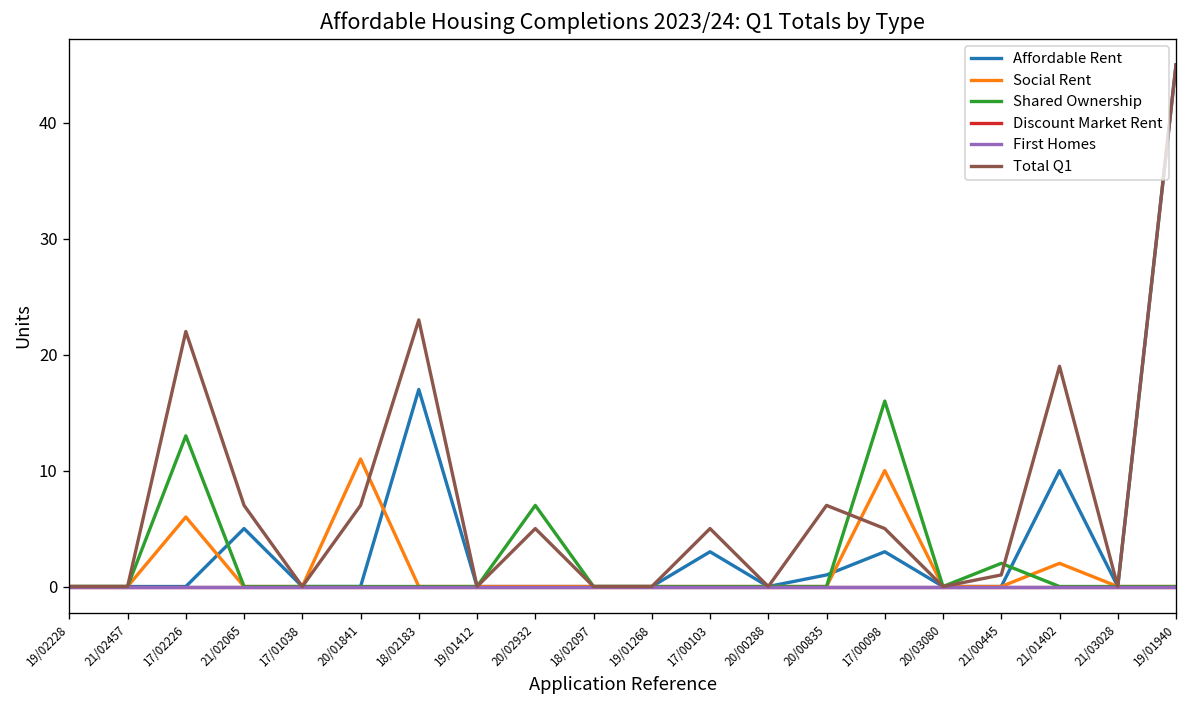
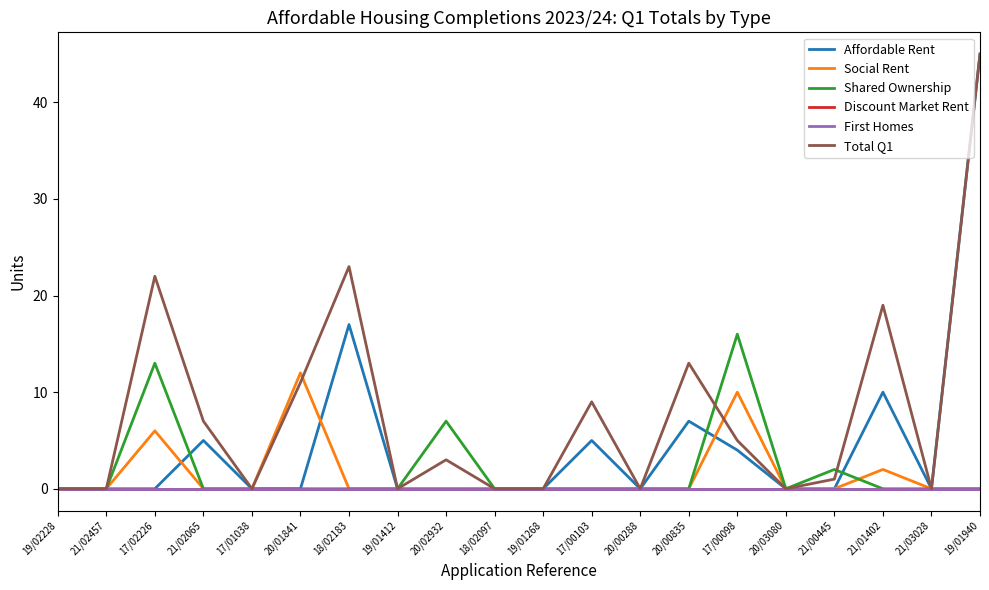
Social Rent, 20/01841: 11 -> 12
Total Q1, 20/01841: 7 -> 11
Total Q1, 20/02932: 5 -> 3
Affordable Rent, 17/00103: 3 -> 5
Total Q1, 17/00103: 5 -> 9
Affordable Rent, 20/00835: 1 -> 7
Total Q1, 20/00835: 7 -> 13
Affordable Rent, 17/00098: 3 -> 4
